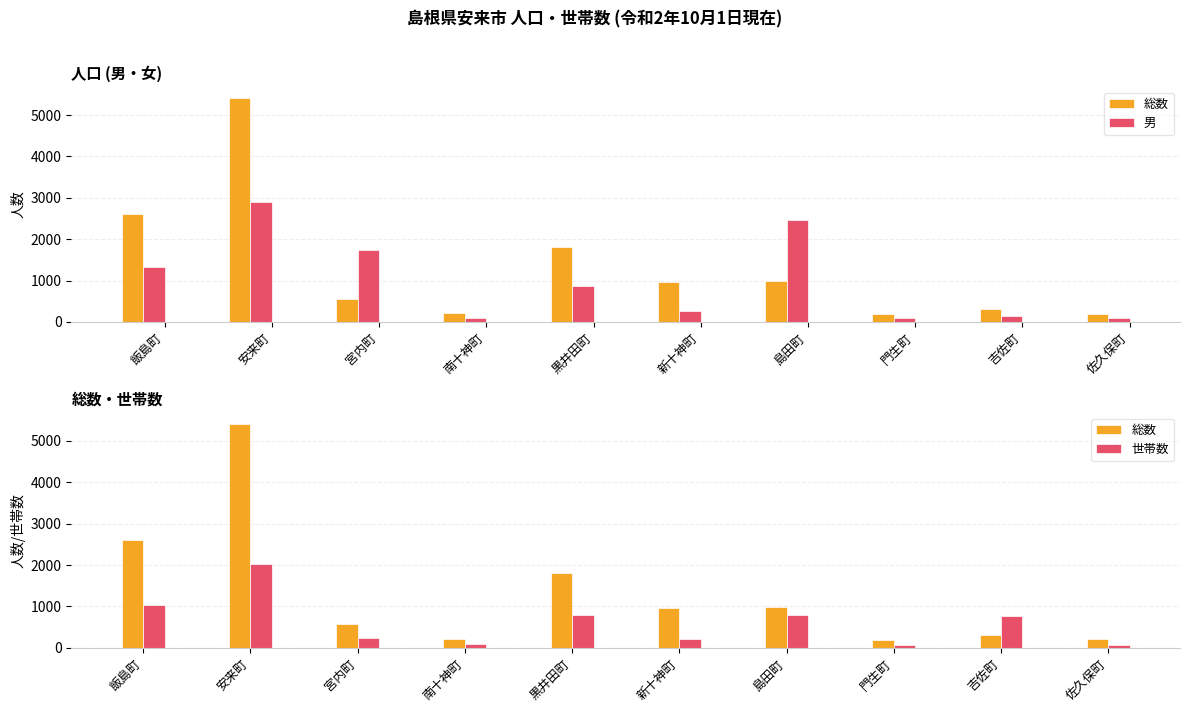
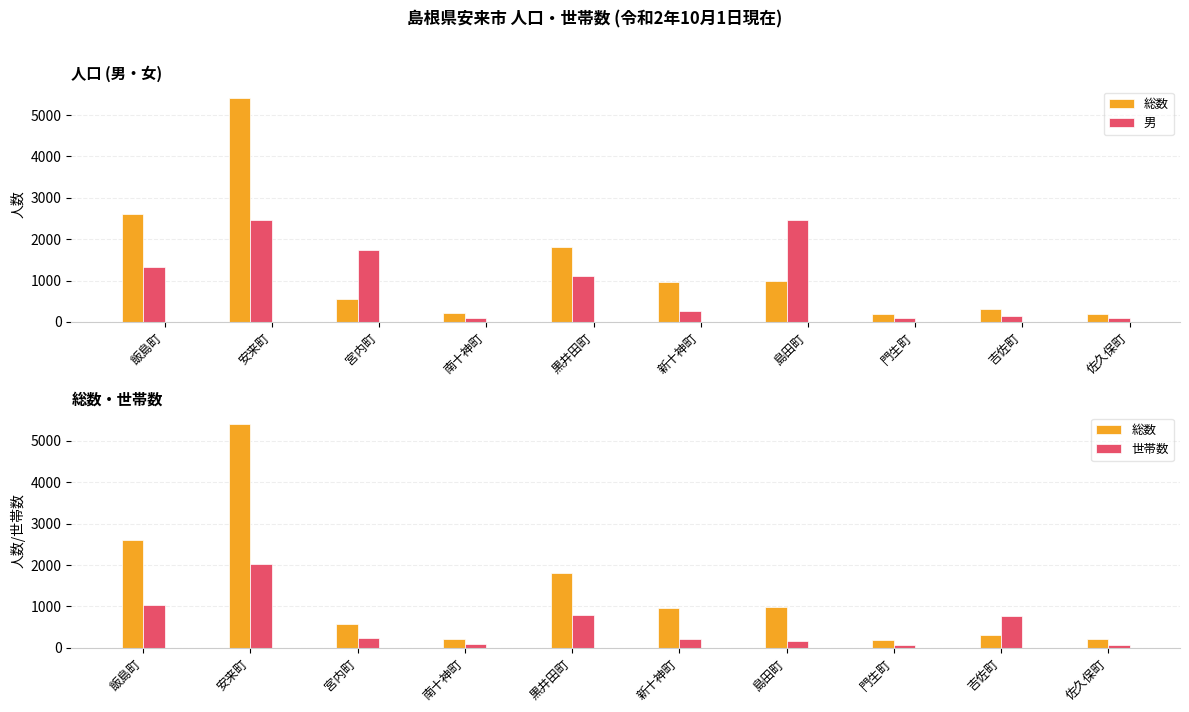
人口 (男・女), 男, 安来町: 2900 -> 2500
人口 (男・女), 男, 黒井田町: 900 -> 1100
総数・世帯数, 世帯数, 島田町: 800 -> 200
